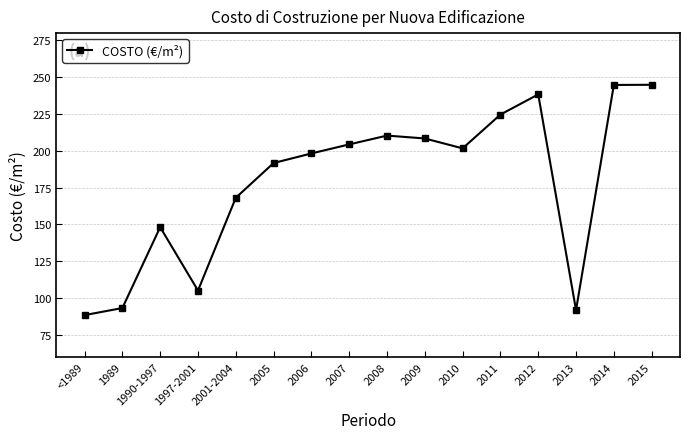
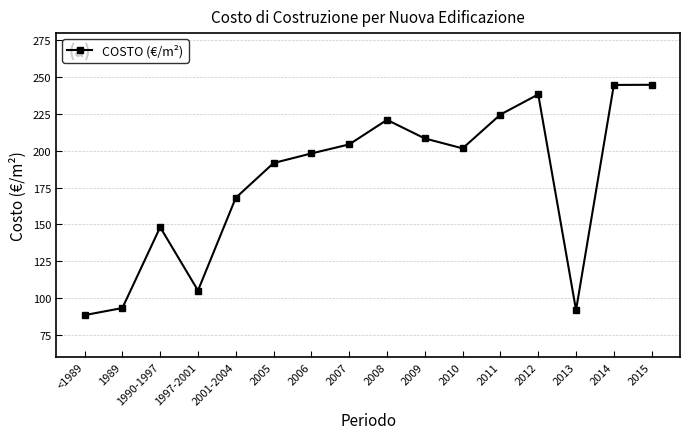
2008: 210 -> 221
